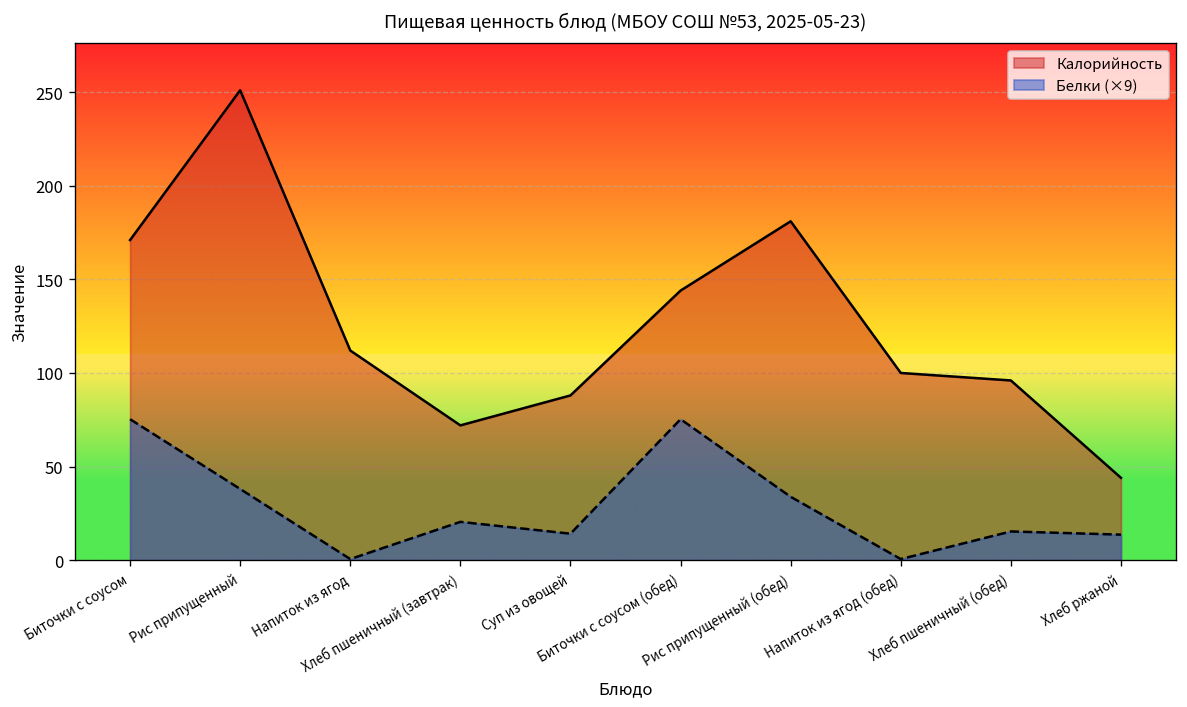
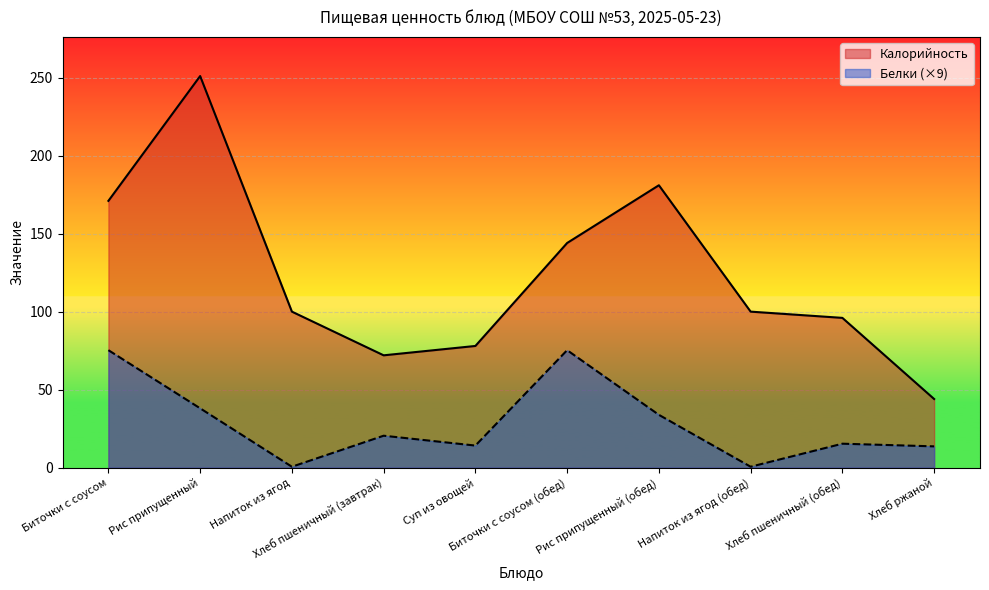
Калорийность, Напиток из ягод: 112 -> 100
Калорийность, Суп из овощей: 88 -> 78
